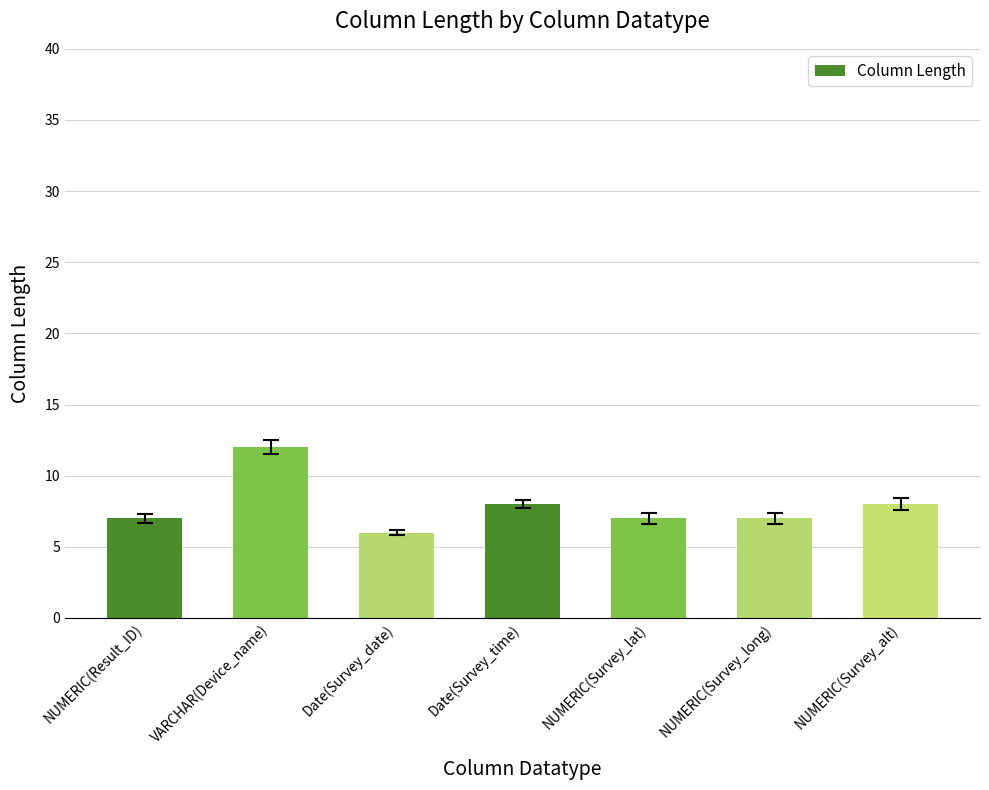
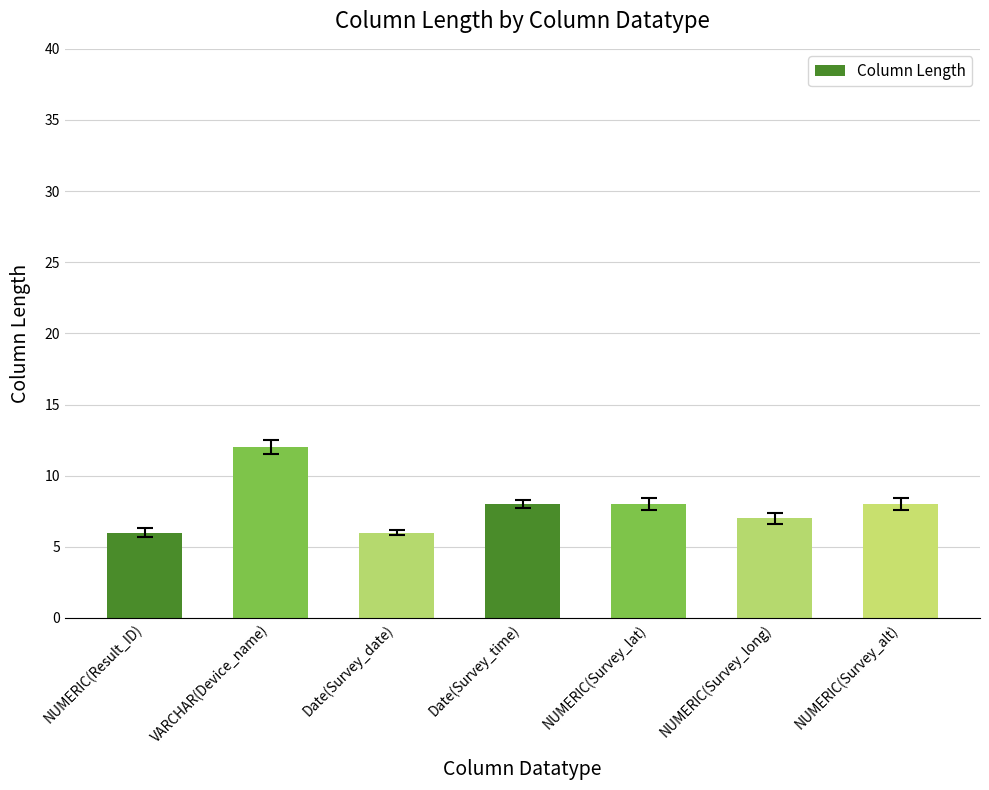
Column Length, NUMERIC(Result_ID): 7 -> 6
Column Length, NUMERIC(Survey_lat): 7 -> 8
